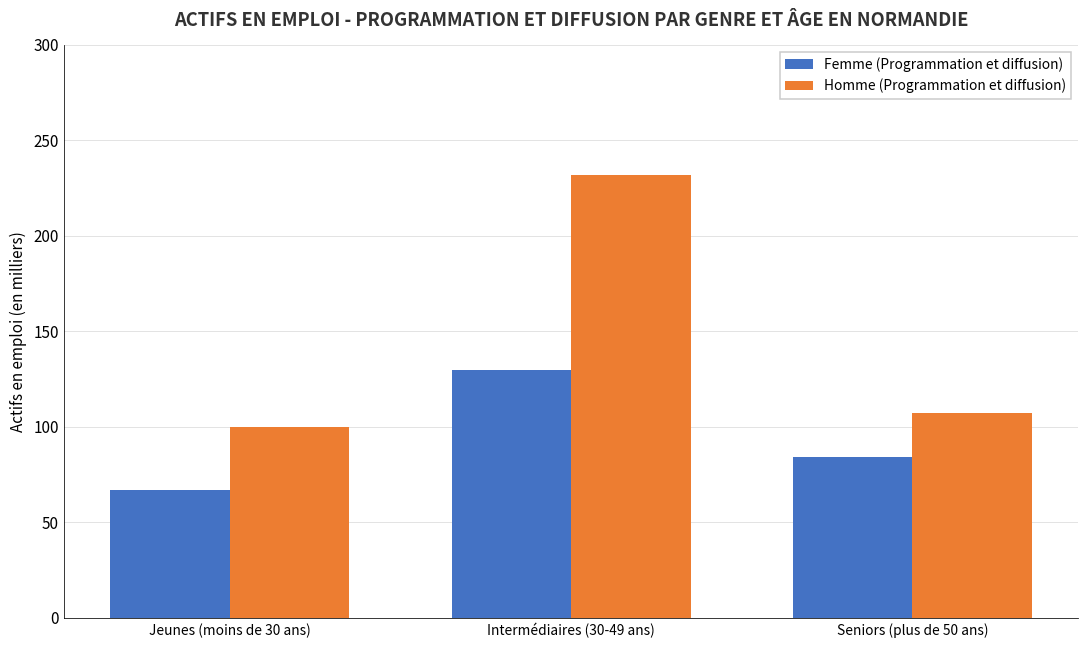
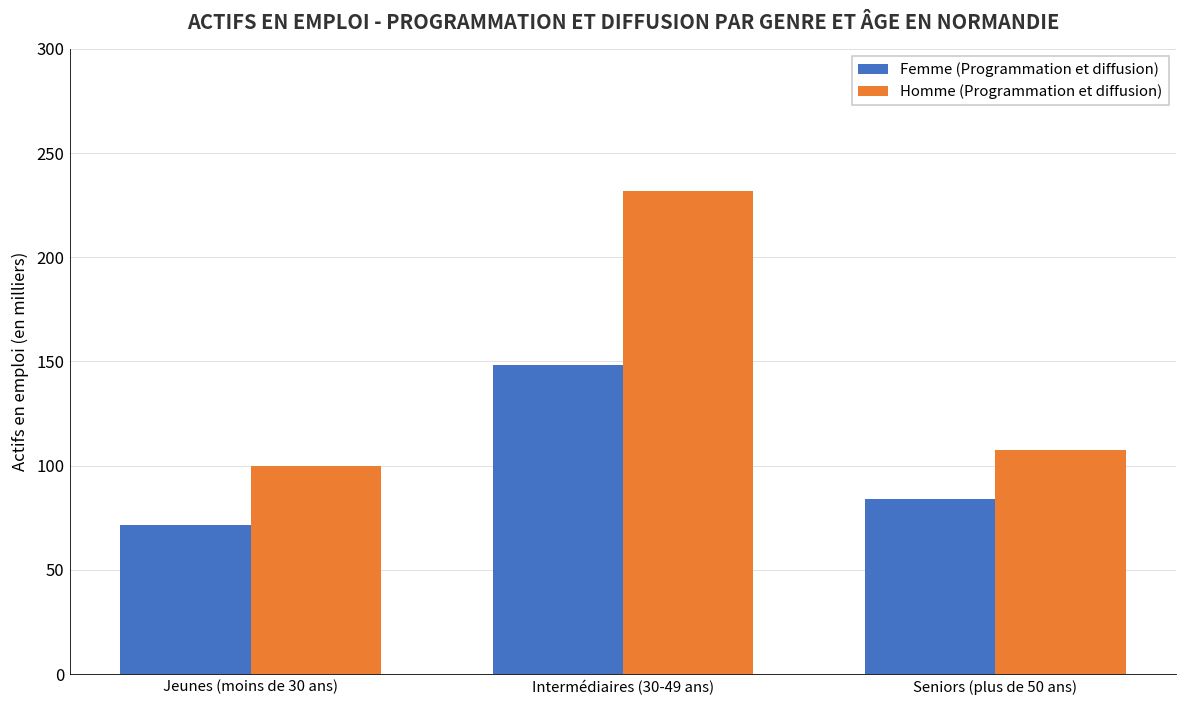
Femme (Programmation et diffusion), Jeunes (moins de 30 ans): 67 -> 72
Femme (Programmation et diffusion), Intermédiaires (30-49 ans): 130 -> 148
